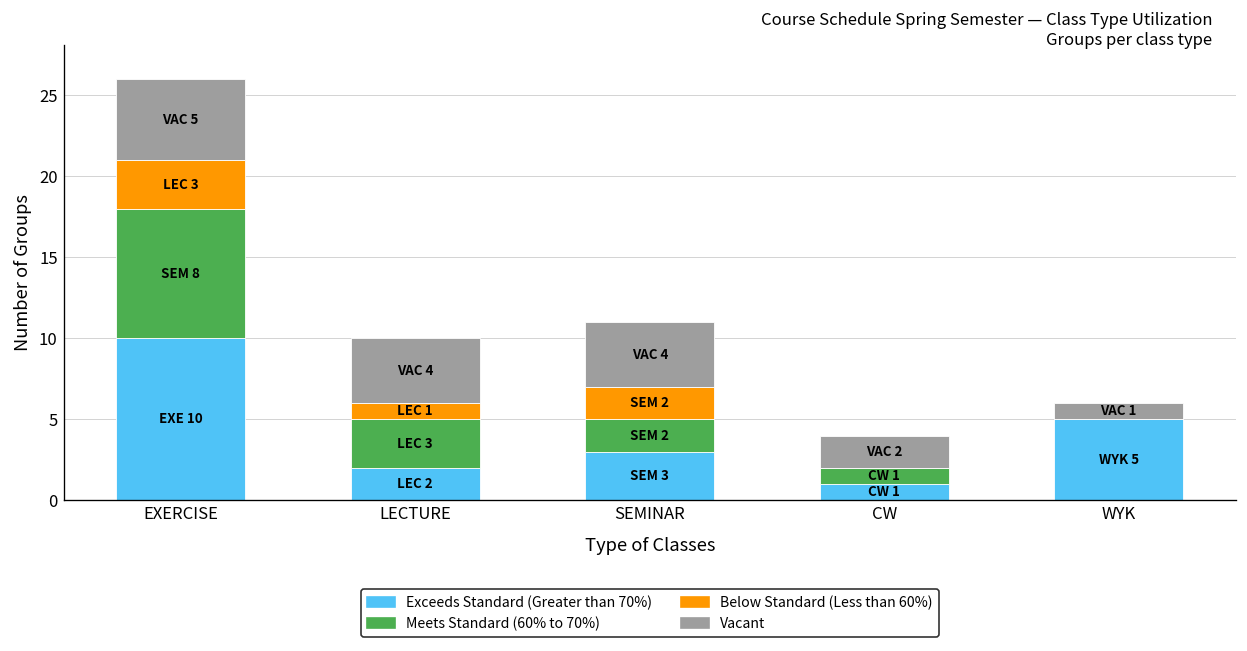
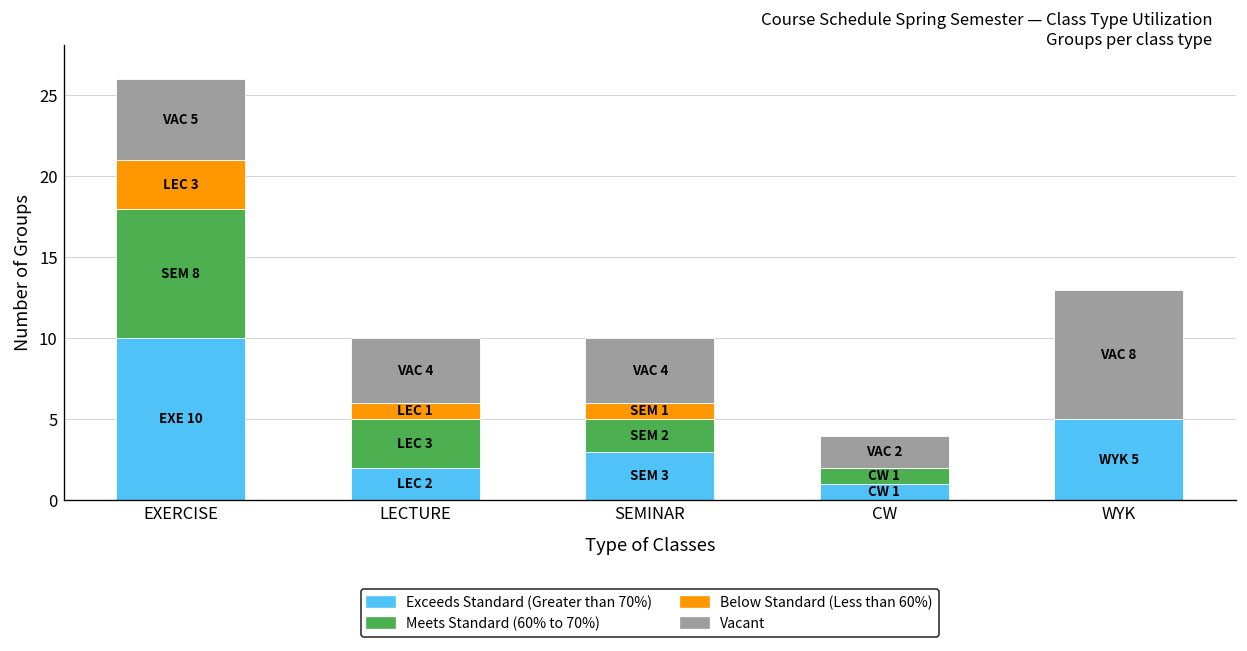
Below Standard (Less than 60%), SEMINAR: 2 -> 1
Vacant, WYK: 1 -> 8
